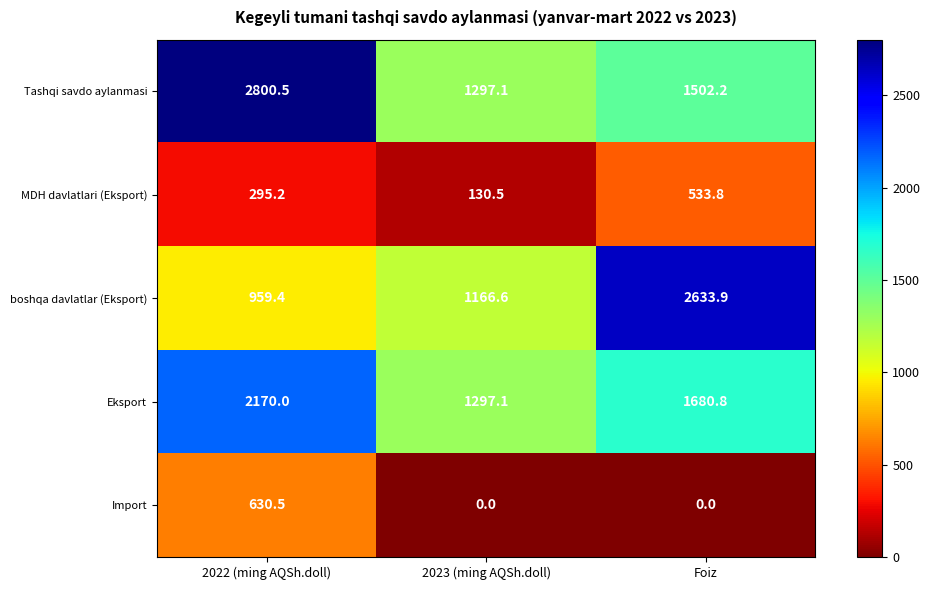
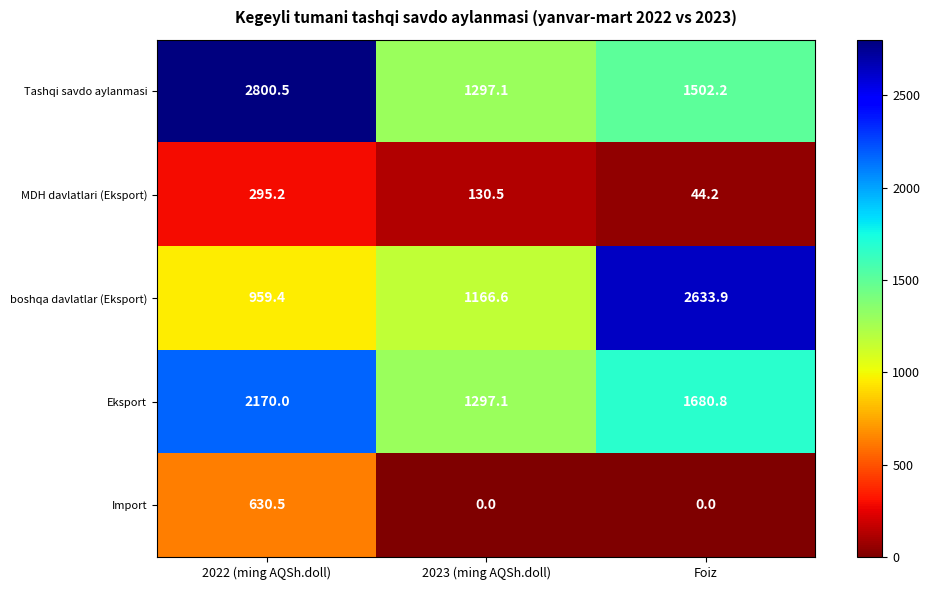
MDH davlatlari (Eksport), Foiz: 533.8 -> 44.2
